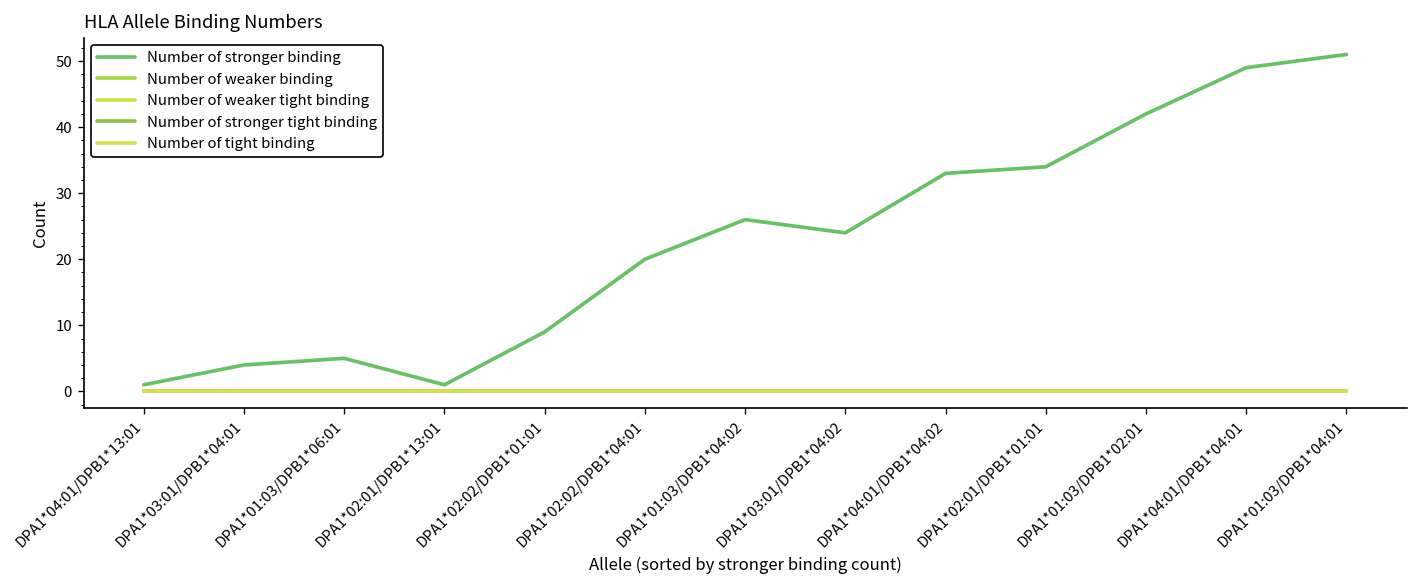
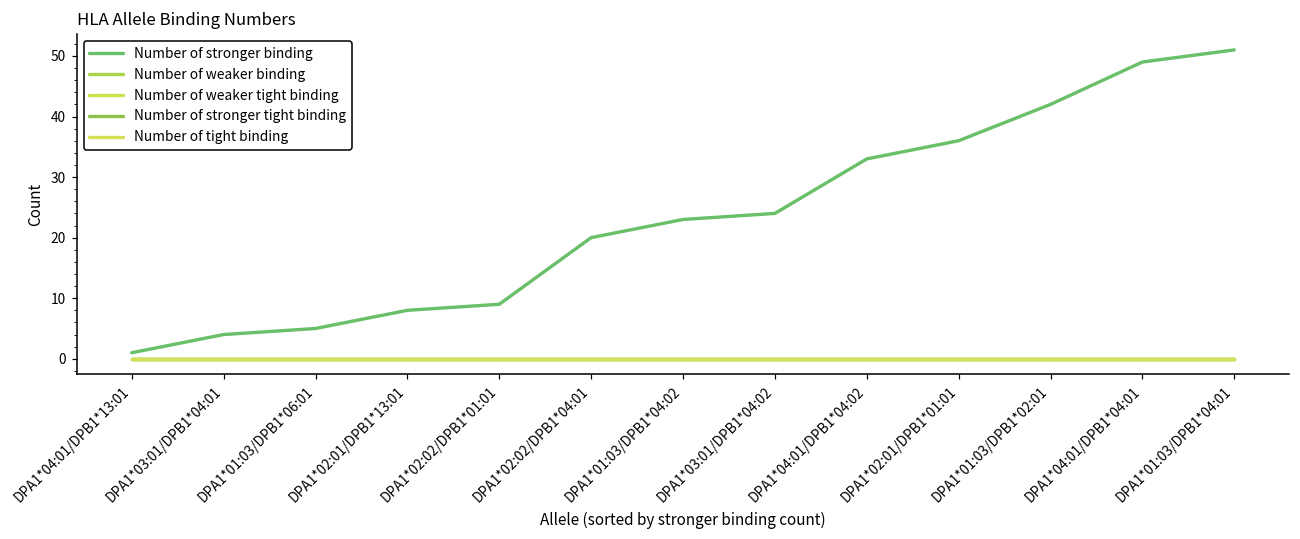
Number of stronger binding, DPA1*02:01/DPB1*13:01: 1 -> 8
Number of stronger binding, DPA1*01:03/DPB1*04:02: 26 -> 23
Number of stronger binding, DPA1*02:01/DPB1*01:01: 34 -> 36
